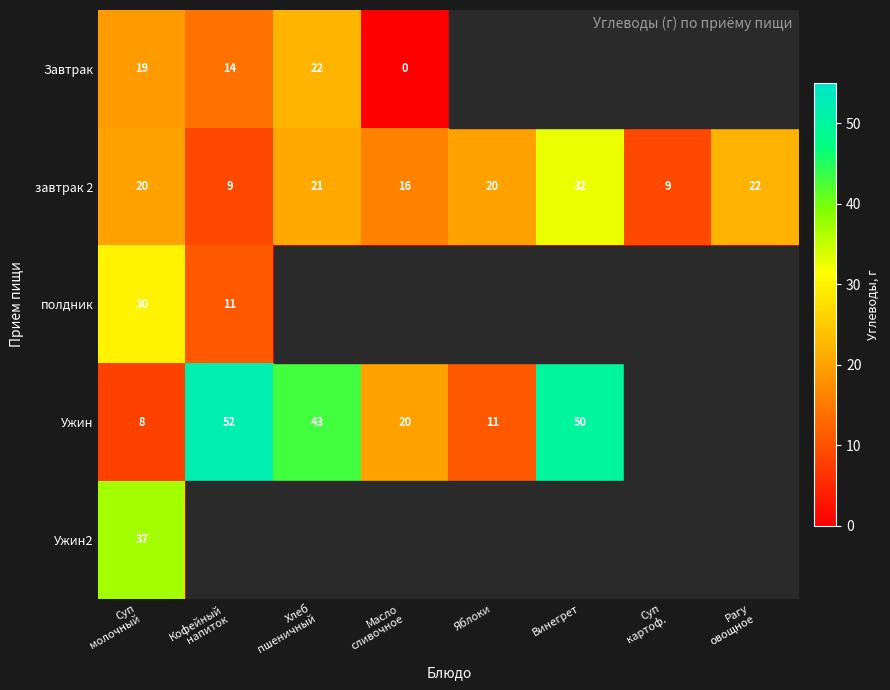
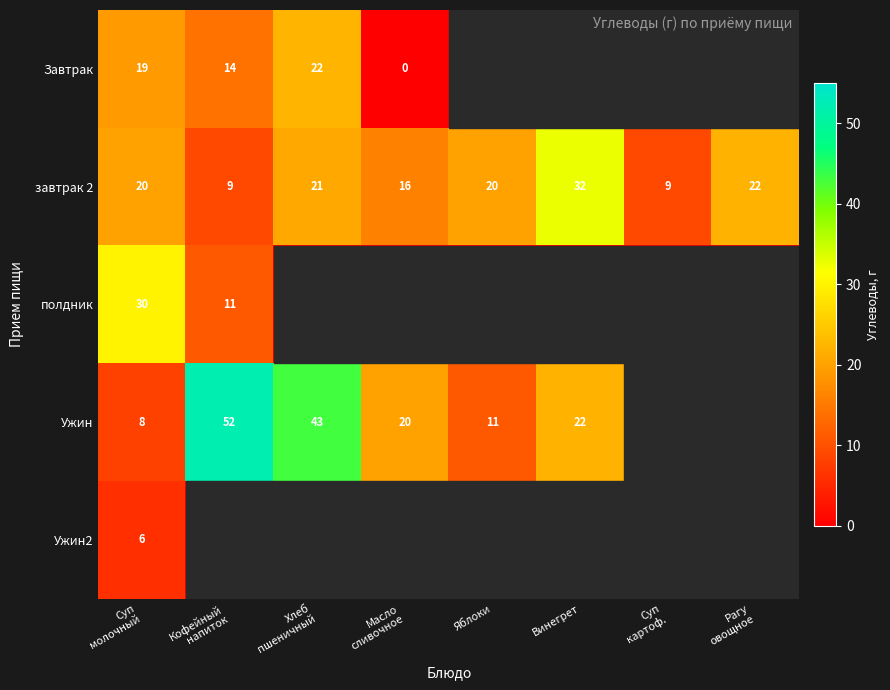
Ужин, Винегрет: 50 -> 22
Ужин2, Суп молочный: 37 -> 6
